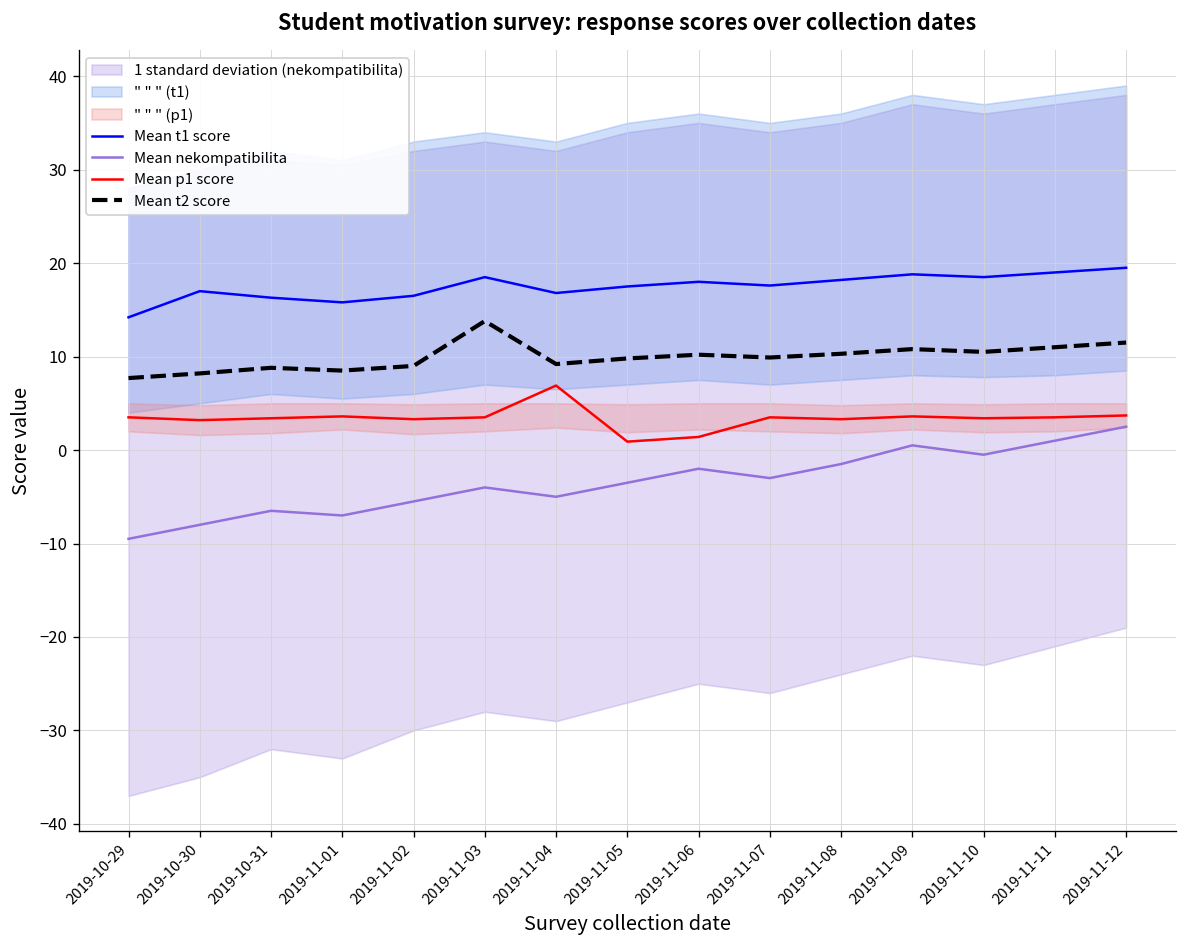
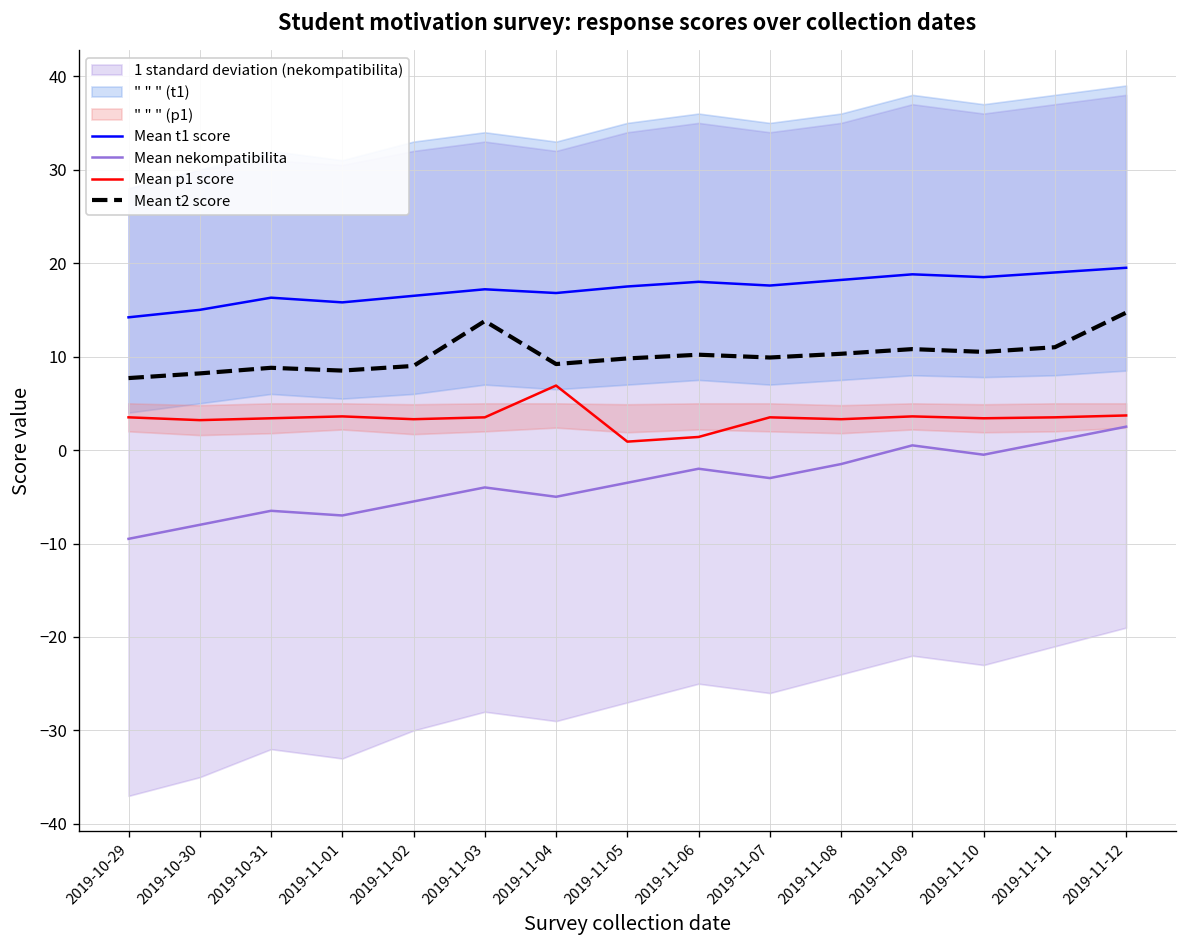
Mean t1 score, 2019-10-30: 17 -> 15
Mean t1 score, 2019-11-03: 19 -> 17
Mean t2 score, 2019-11-12: 12 -> 15
